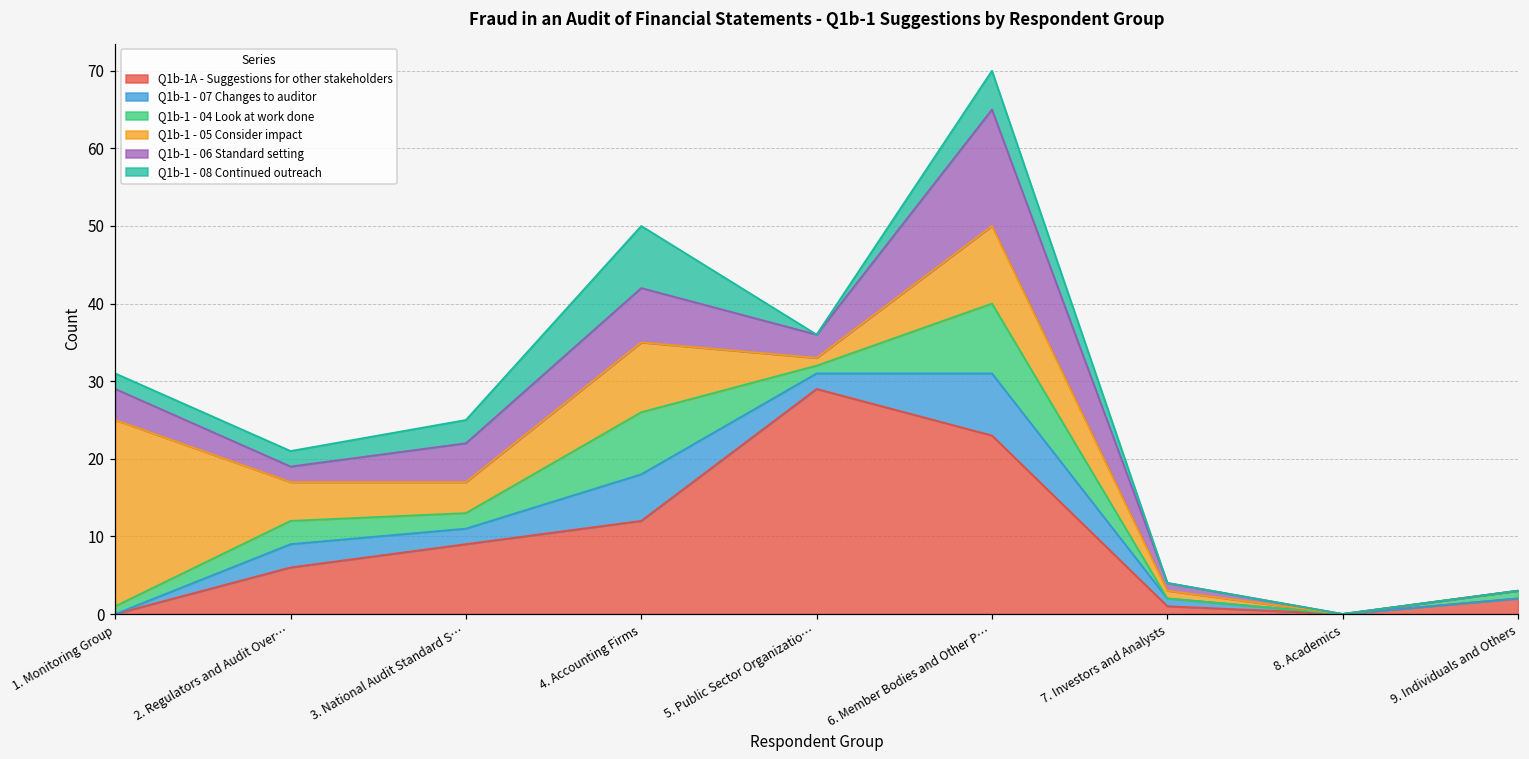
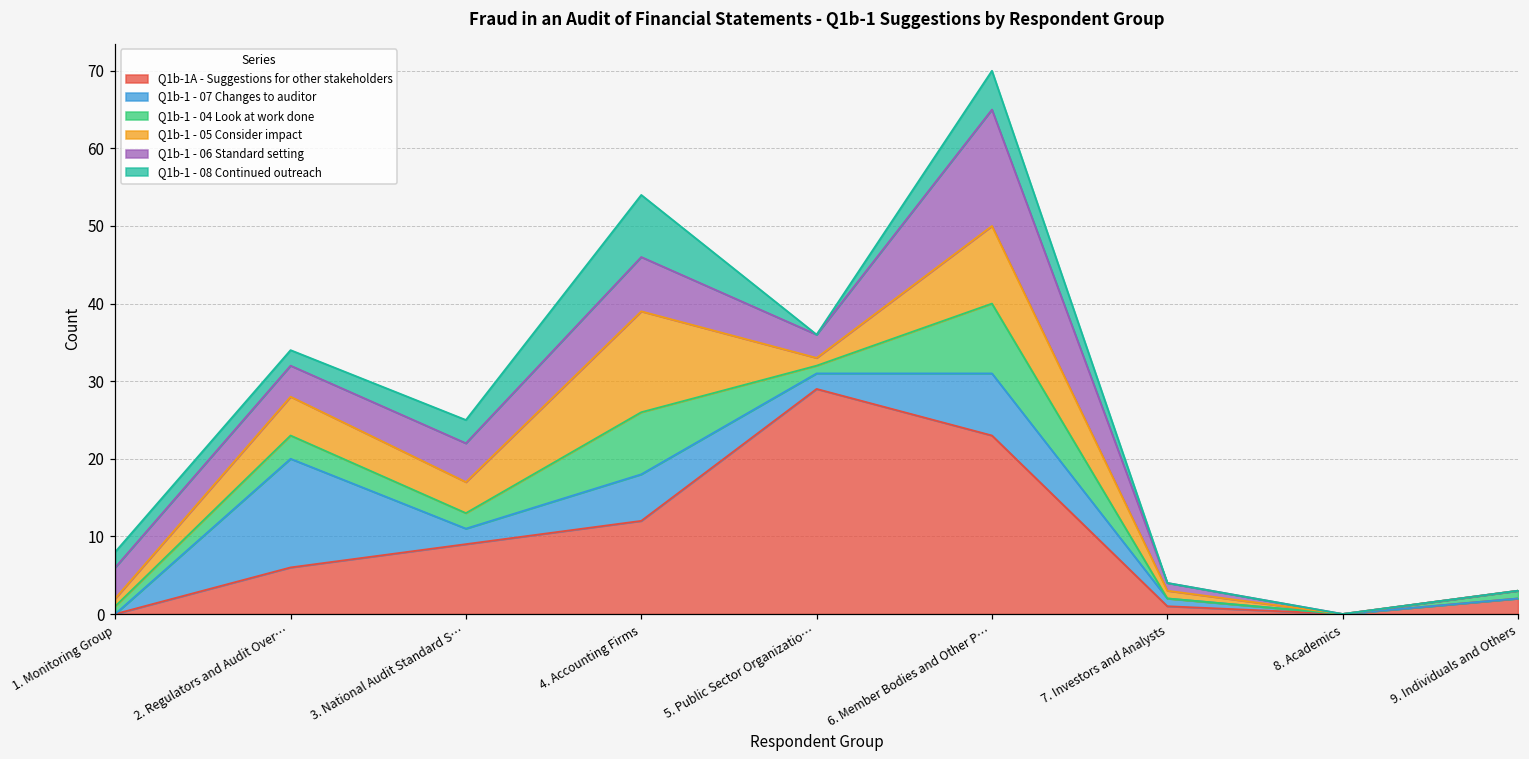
Q1b-1 - 05 Consider impact, 1. Monitoring Group: 24 -> 1
Q1b-1 - 07 Changes to auditor, 2. Regulators and Audit Over…: 3 -> 14
Q1b-1 - 06 Standard setting, 2. Regulators and Audit Over…: 2 -> 4
Q1b-1 - 05 Consider impact, 4. Accounting Firms: 9 -> 13
